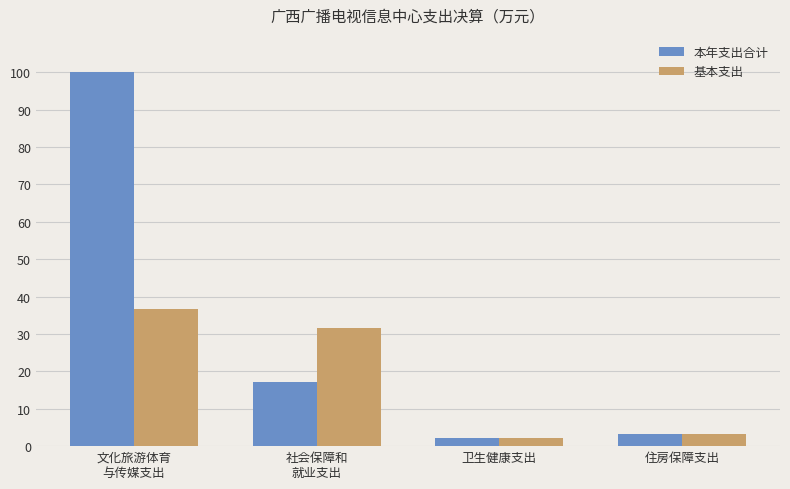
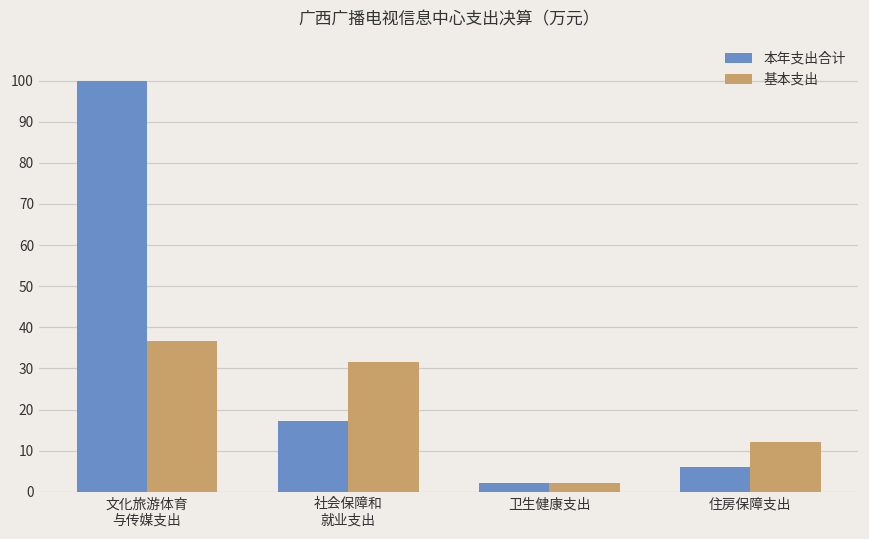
本年支出合计, 住房保障支出: 3 -> 6
基本支出, 住房保障支出: 3 -> 12
